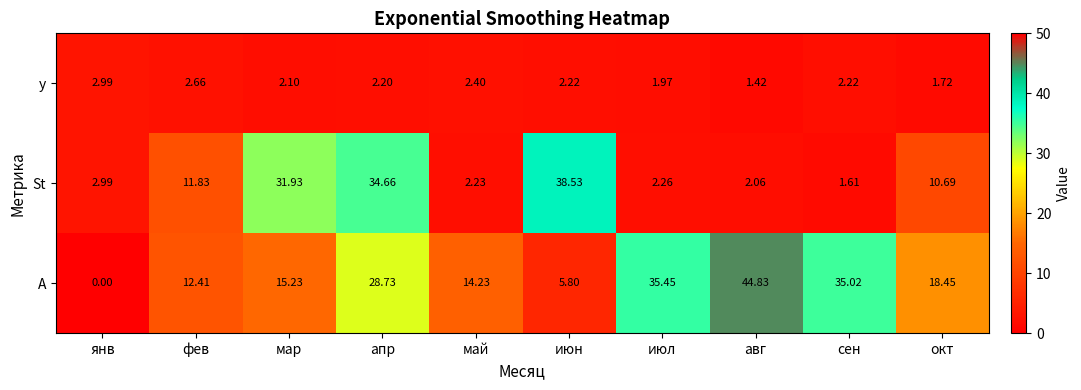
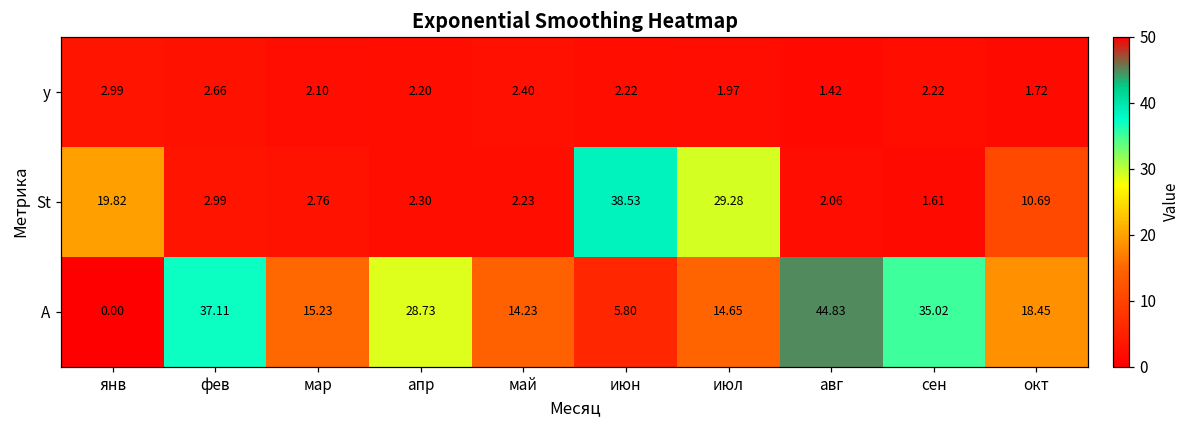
St, янв: 2.99 -> 19.82
St, фев: 11.83 -> 2.99
St, мар: 31.93 -> 2.76
St, апр: 34.66 -> 2.30
St, июл: 2.26 -> 29.28
А, фев: 12.41 -> 37.11
А, июл: 35.45 -> 14.65
